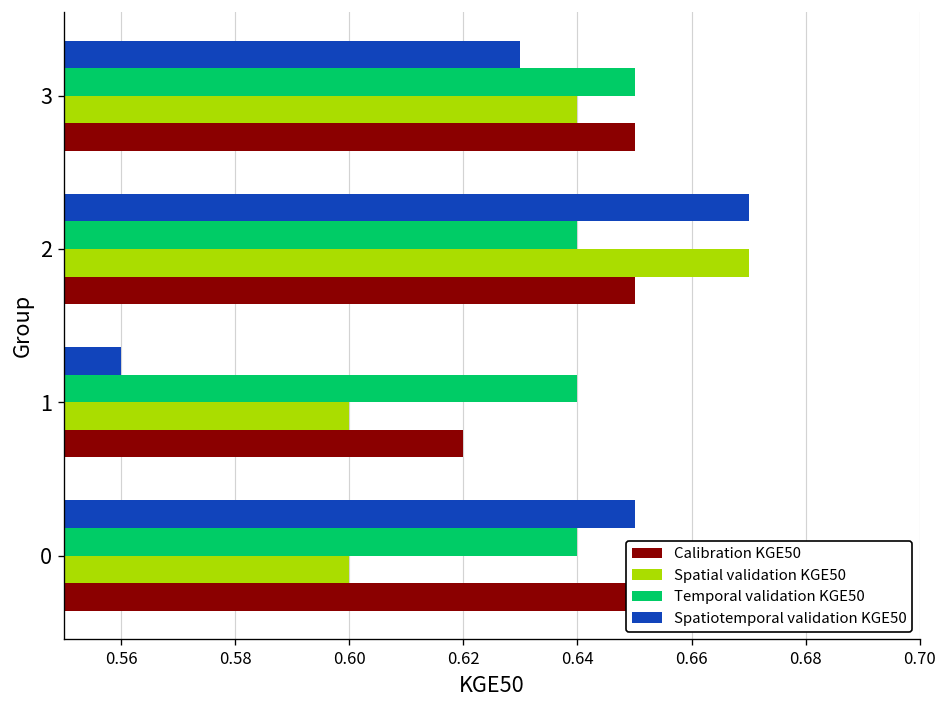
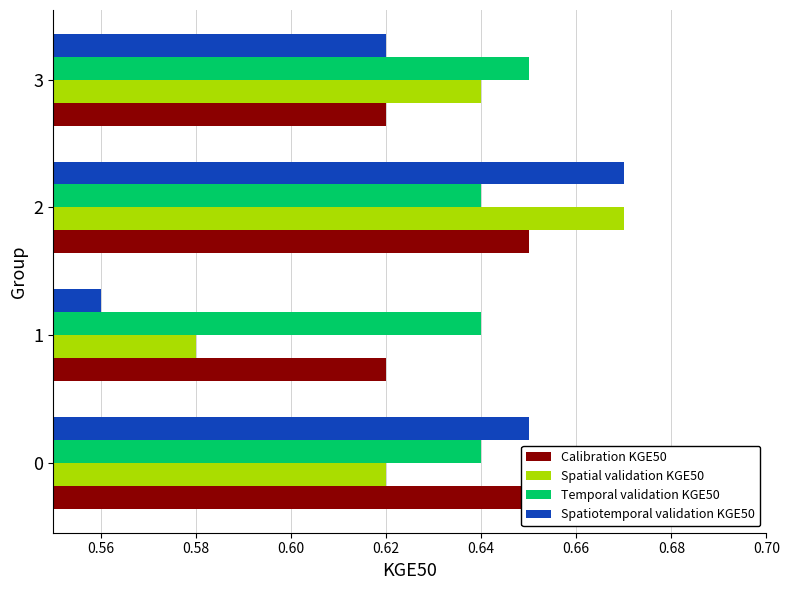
Spatiotemporal validation KGE50, 3: 0.63 -> 0.62
Calibration KGE50, 3: 0.65 -> 0.62
Spatial validation KGE50, 1: 0.60 -> 0.58
Spatial validation KGE50, 0: 0.60 -> 0.62
